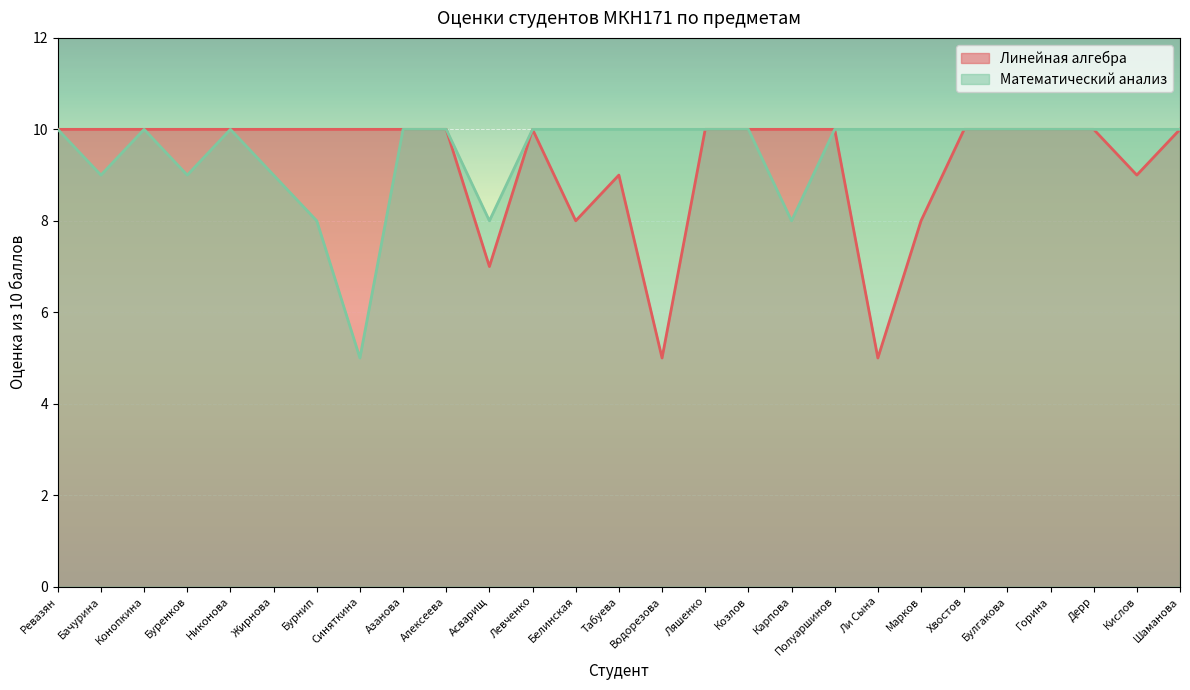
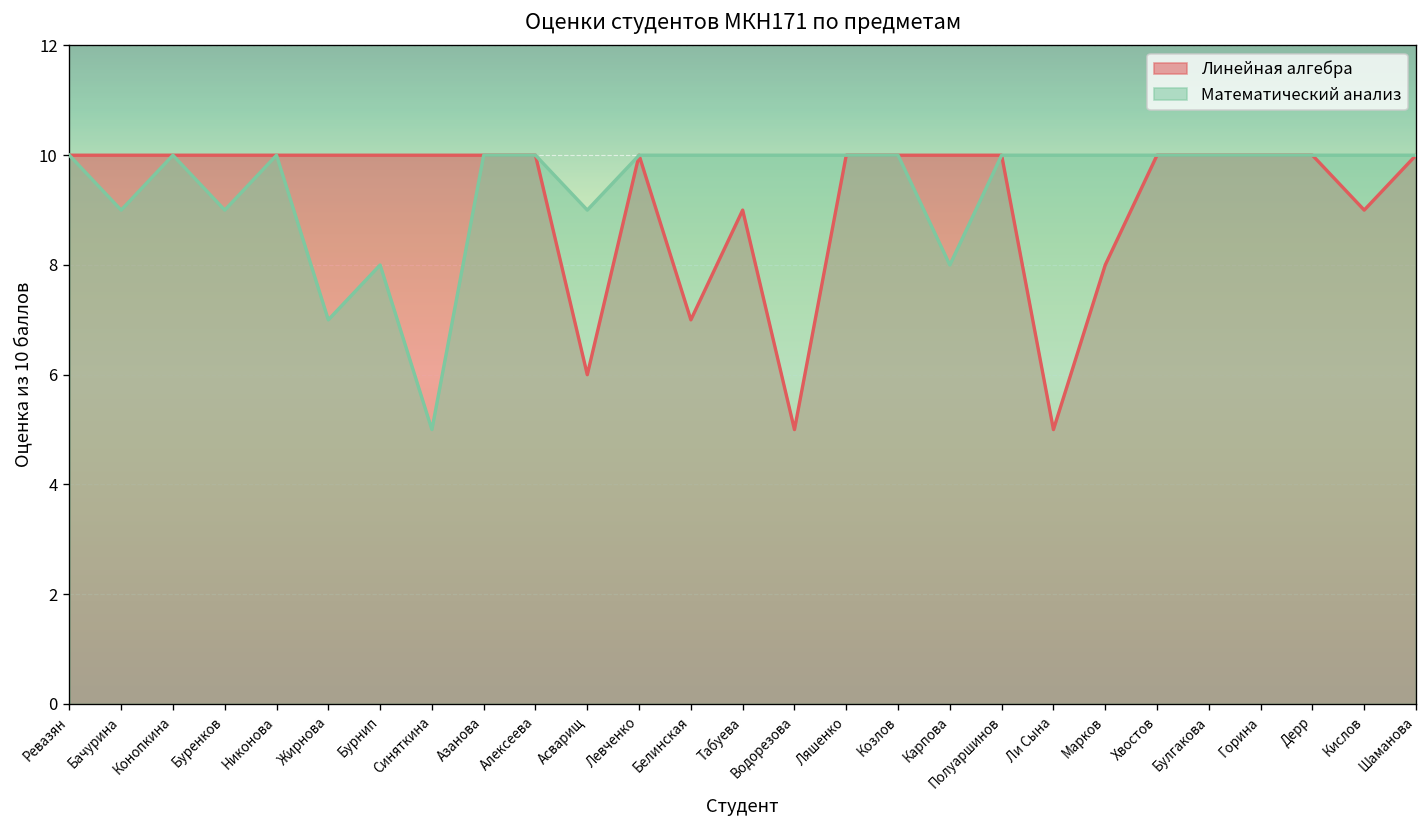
Математический анализ, Жирнова: 9 -> 7
Линейная алгебра, Асварищ: 7 -> 6
Математический анализ, Асварищ: 8 -> 9
Линейная алгебра, Белинская: 8 -> 7
